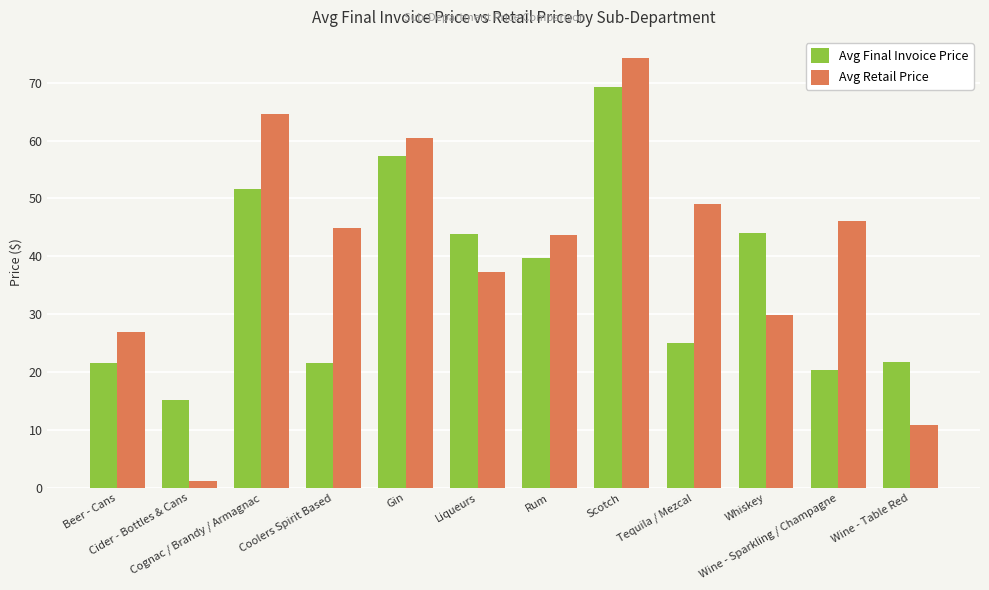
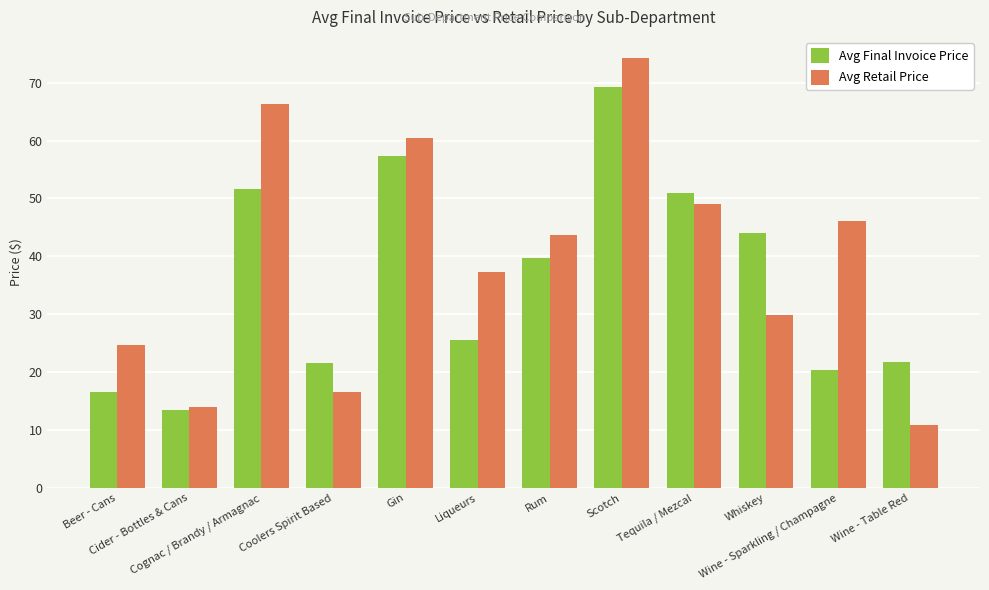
Avg Final Invoice Price, Beer - Cans: 22 -> 17
Avg Retail Price, Beer - Cans: 27 -> 25
Avg Final Invoice Price, Cider - Bottles & Cans: 15 -> 13
Avg Retail Price, Cider - Bottles & Cans: 1 -> 14
Avg Retail Price, Cognac / Brandy / Armagnac: 65 -> 66
Avg Retail Price, Coolers Spirit Based: 45 -> 17
Avg Final Invoice Price, Liqueurs: 44 -> 26
Avg Final Invoice Price, Tequila / Mezcal: 25 -> 51
